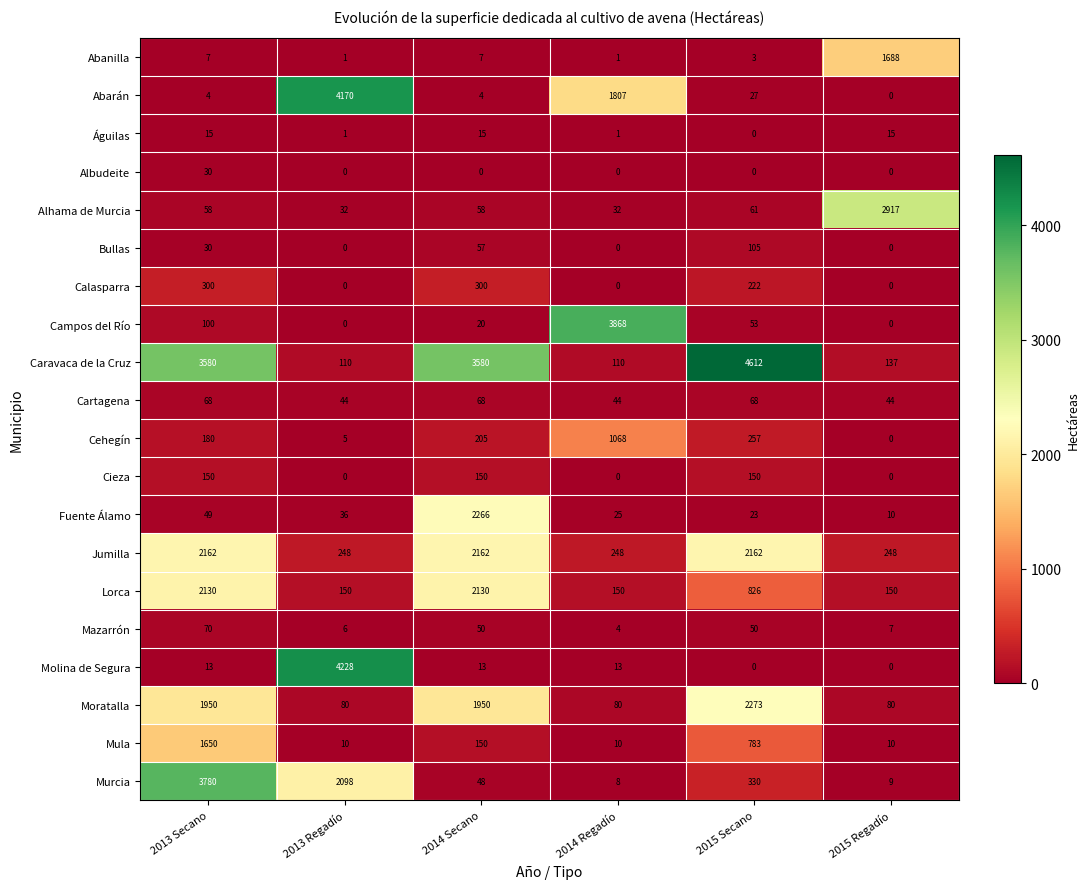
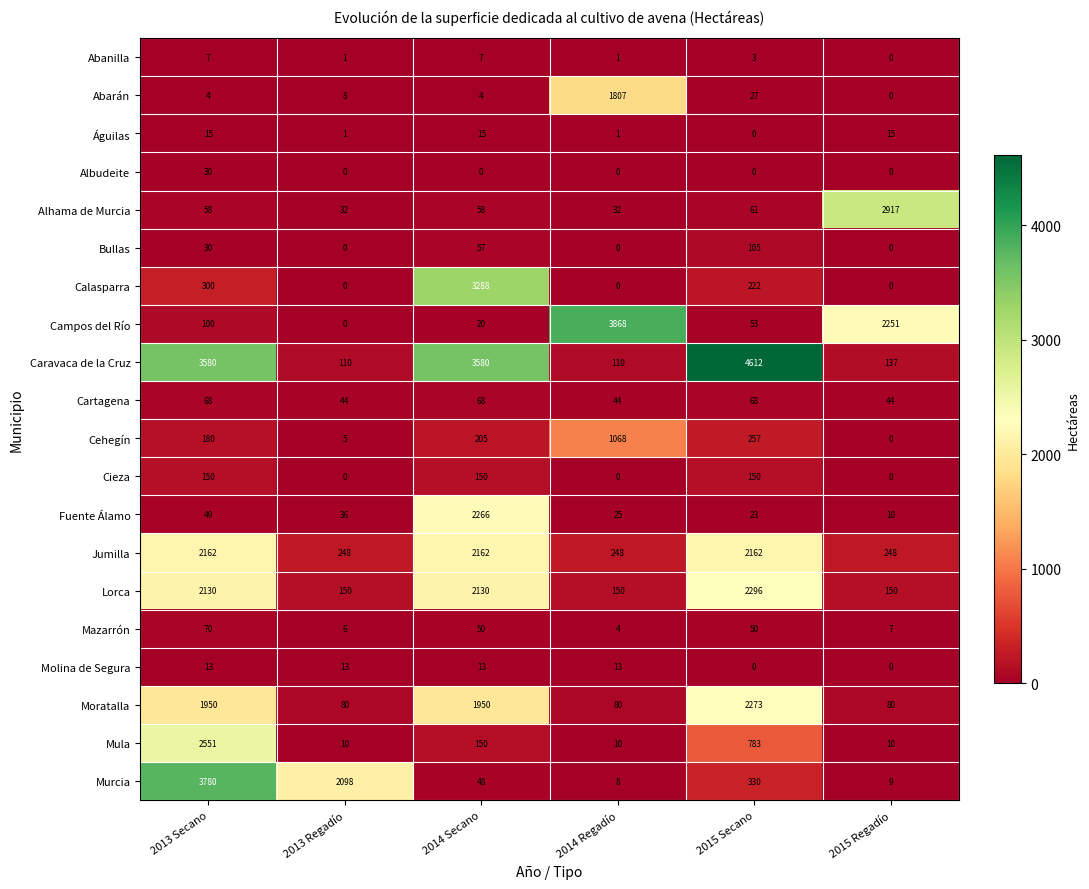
Abanilla, 2015 Regadío: 1688 -> 0
Abarán, 2013 Regadío: 4170 -> 8
Calasparra, 2014 Secano: 300 -> 3288
Campos del Río, 2015 Regadío: 0 -> 2251
Lorca, 2015 Secano: 826 -> 2296
Molina de Segura, 2013 Regadío: 4228 -> 13
Mula, 2013 Secano: 1650 -> 2551
